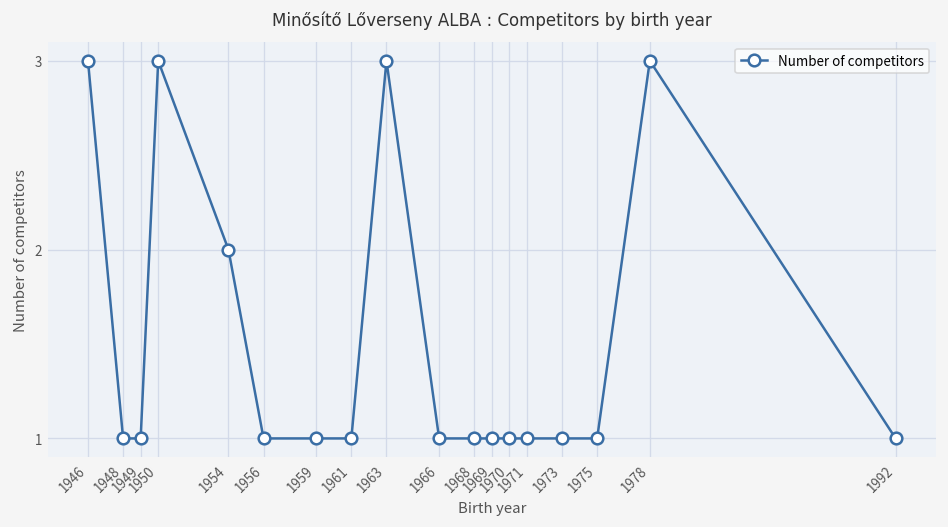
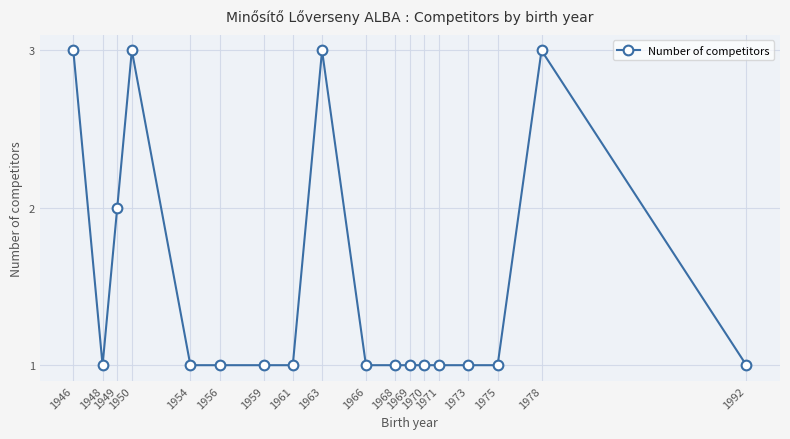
1949: 1 -> 2
1954: 2 -> 1
